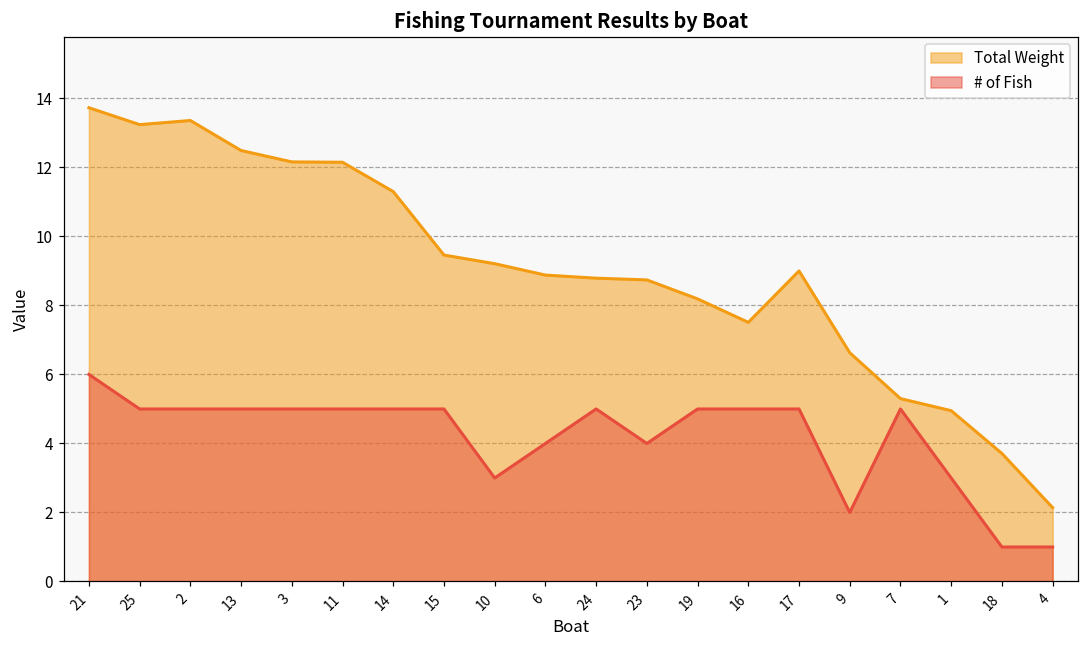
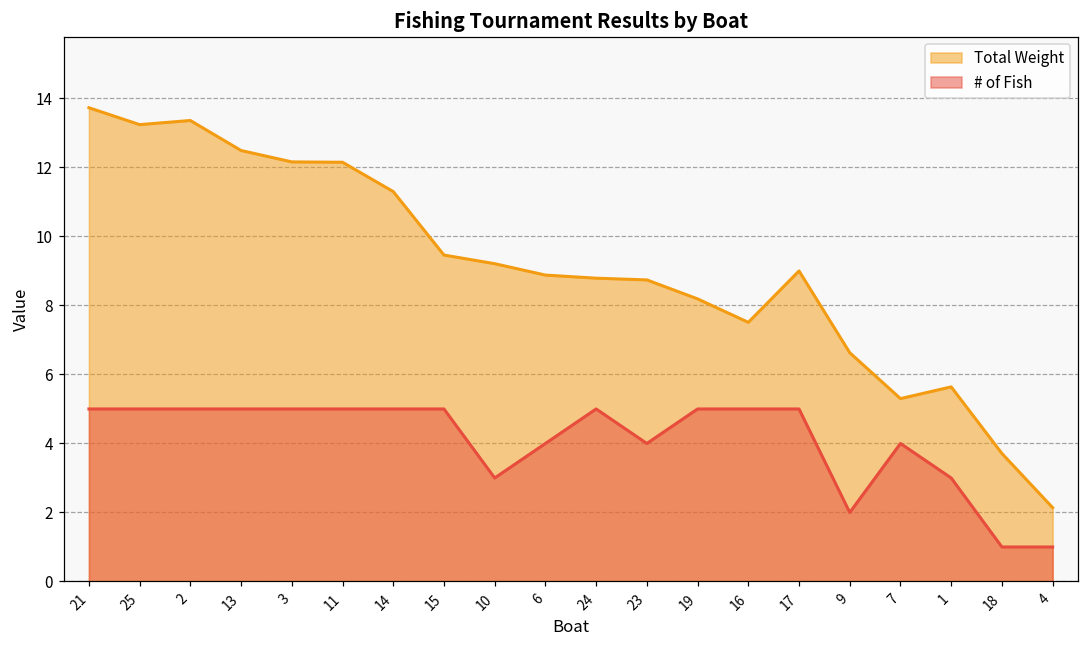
# of Fish, 21: 6 -> 5
# of Fish, 7: 5 -> 4
Total Weight, 1: 5.0 -> 5.6
